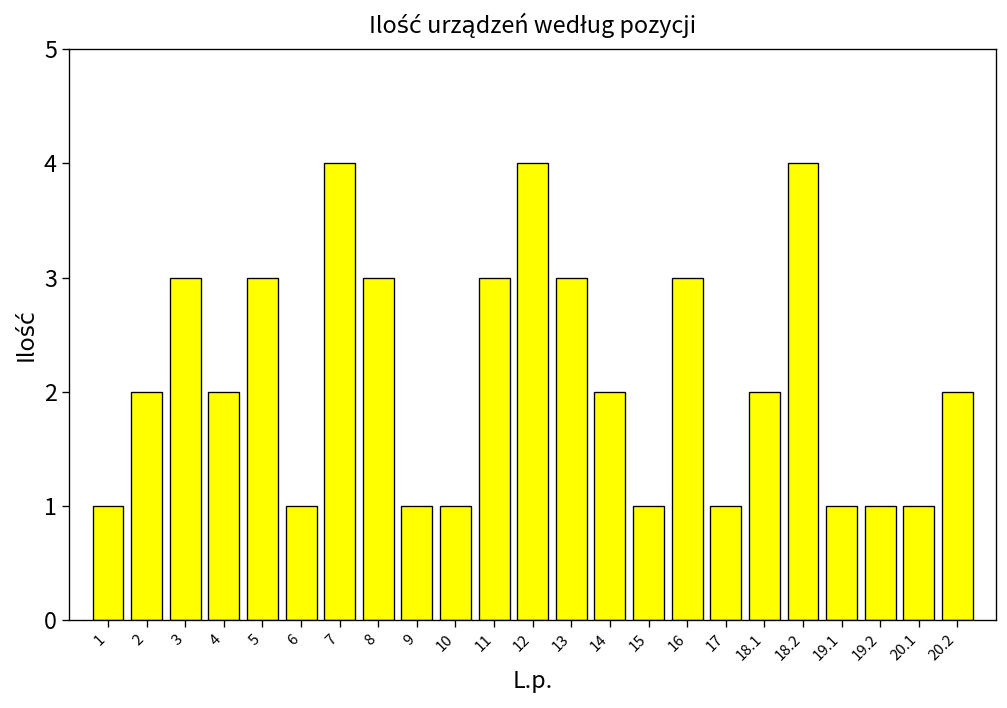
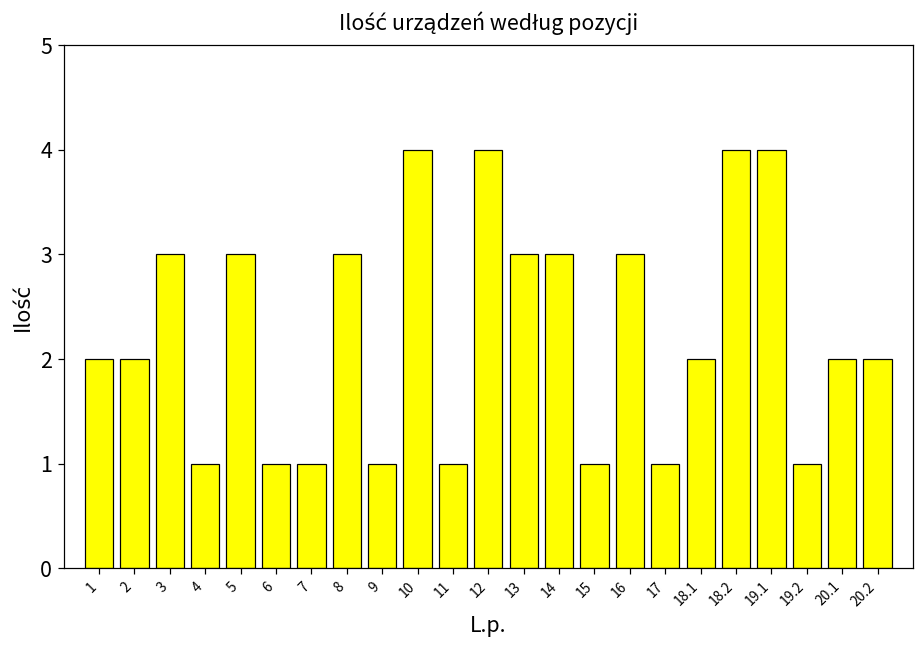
1: 1 -> 2
4: 2 -> 1
7: 4 -> 1
10: 1 -> 4
11: 3 -> 1
14: 2 -> 3
19.1: 1 -> 4
20.1: 1 -> 2
